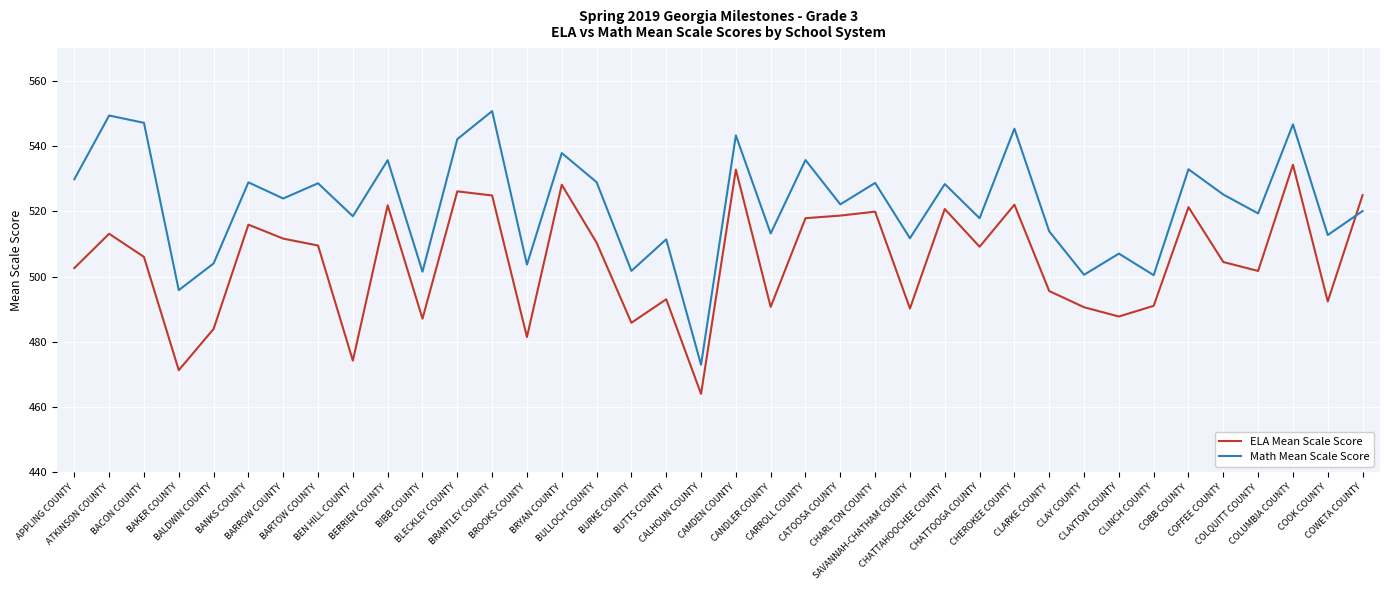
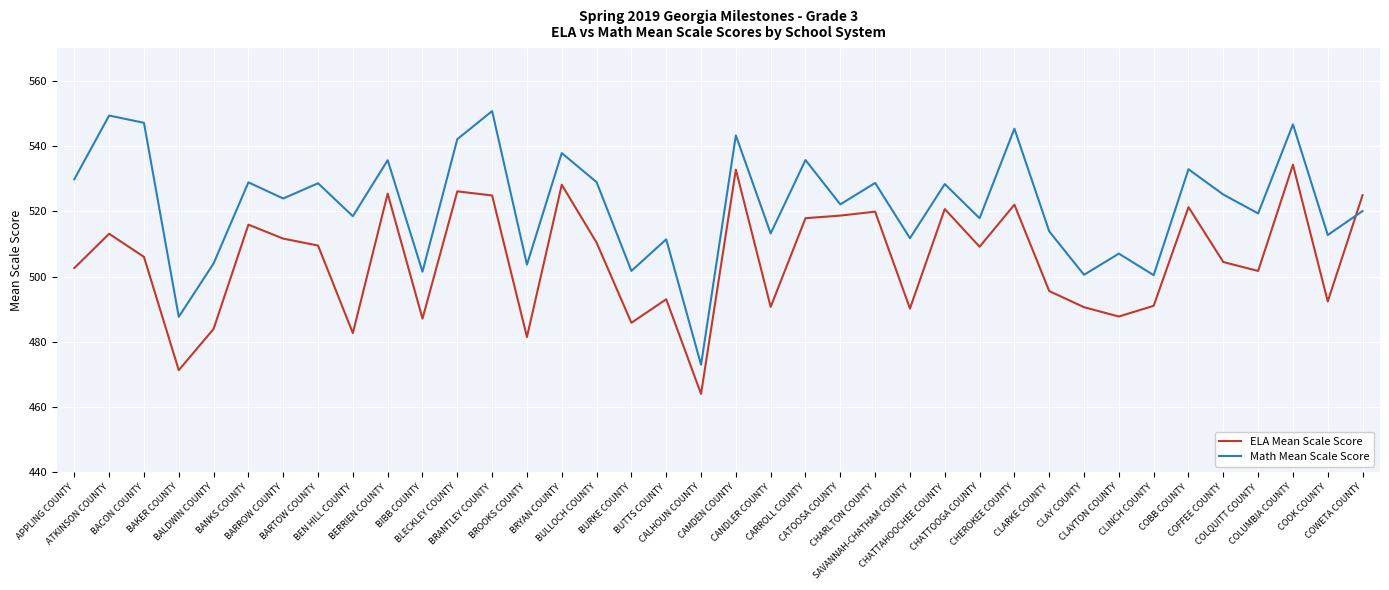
Math Mean Scale Score, BAKER COUNTY: 496 -> 488
ELA Mean Scale Score, BEN HILL COUNTY: 474 -> 483
ELA Mean Scale Score, BERRIEN COUNTY: 522 -> 525
